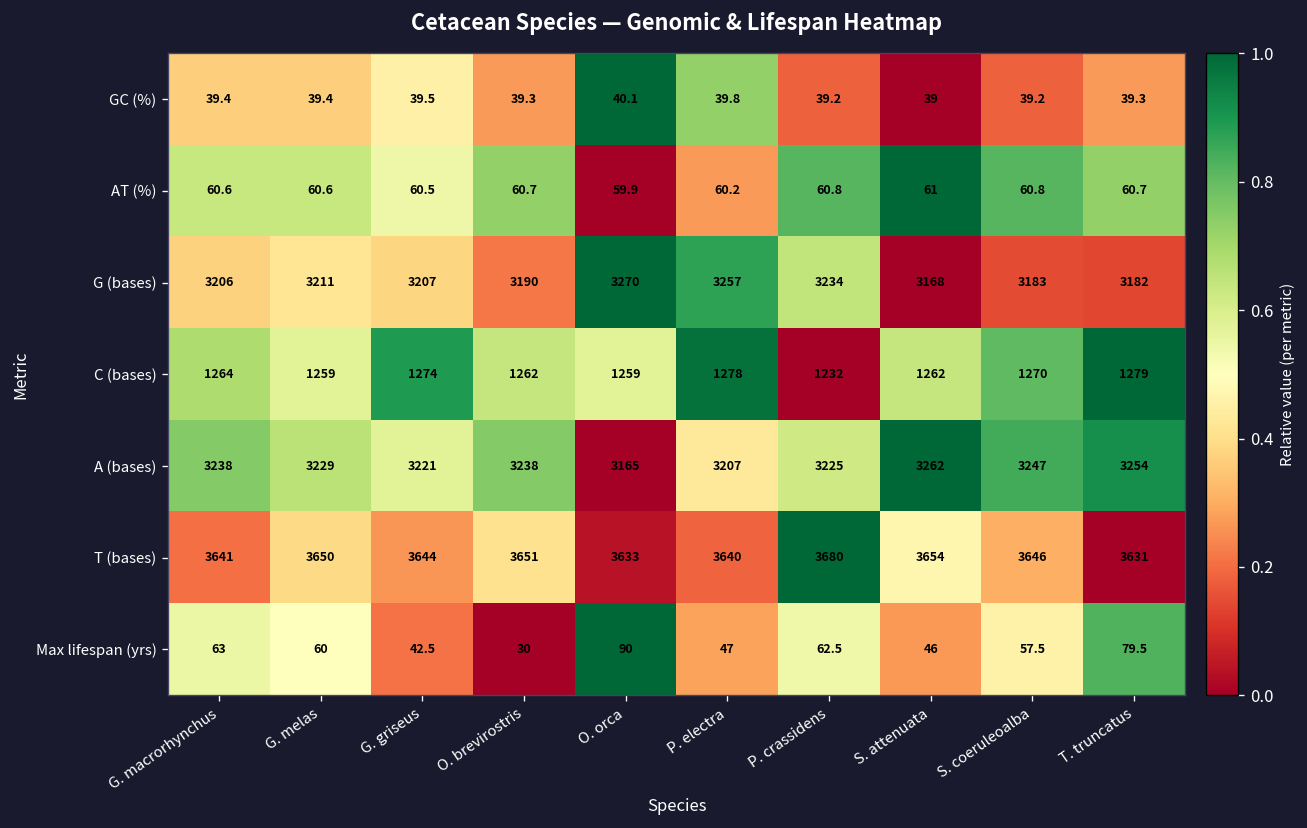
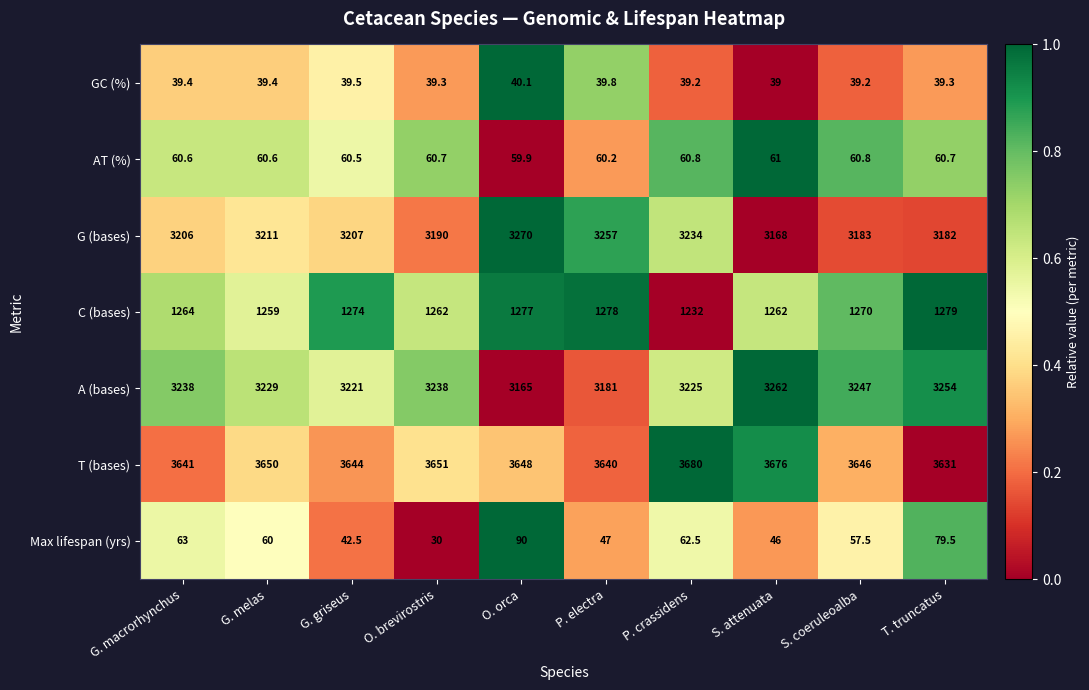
C (bases), O. orca: 1259 -> 1277
A (bases), P. electra: 3207 -> 3181
T (bases), O. orca: 3633 -> 3648
T (bases), S. attenuata: 3654 -> 3676
